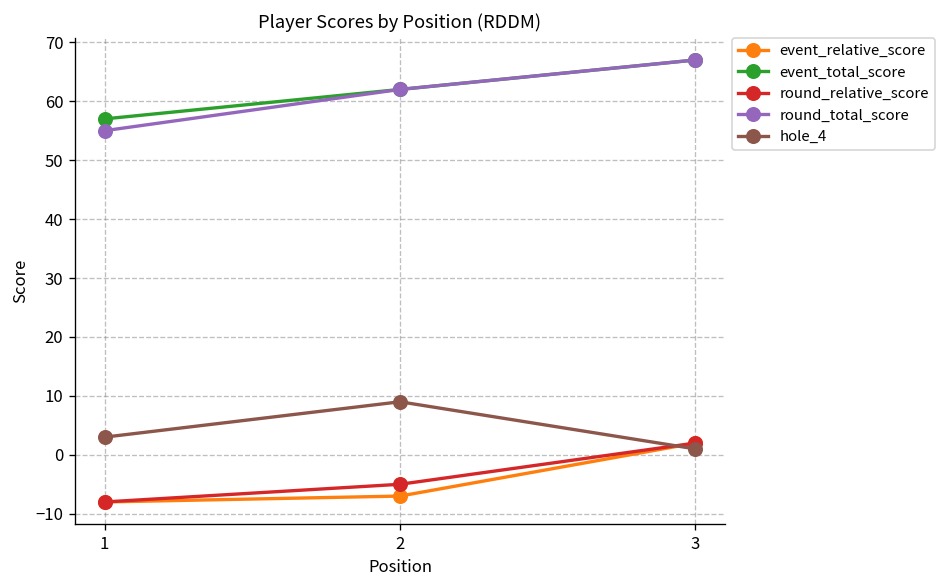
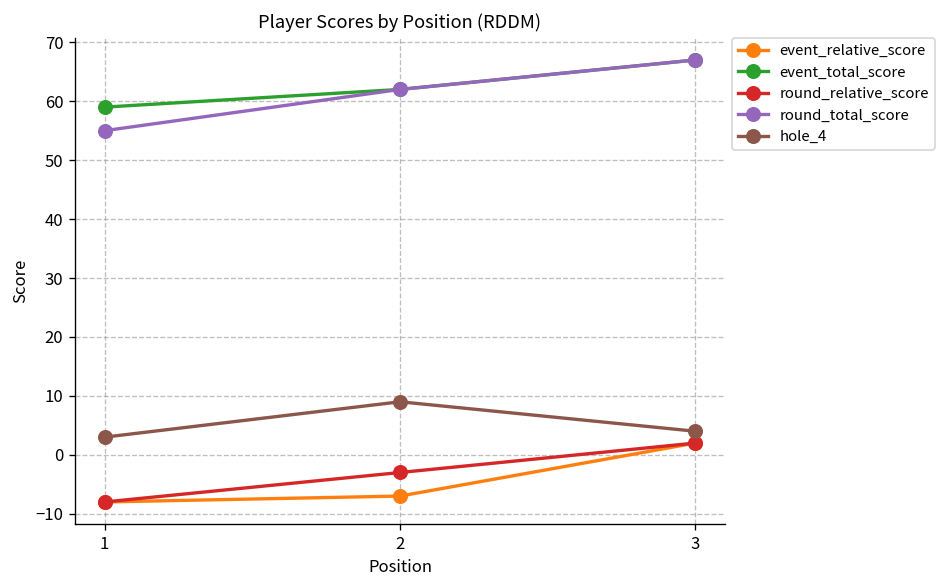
event_total_score, 1: 57 -> 59
round_relative_score, 2: -5 -> -3
hole_4, 3: 1 -> 4
